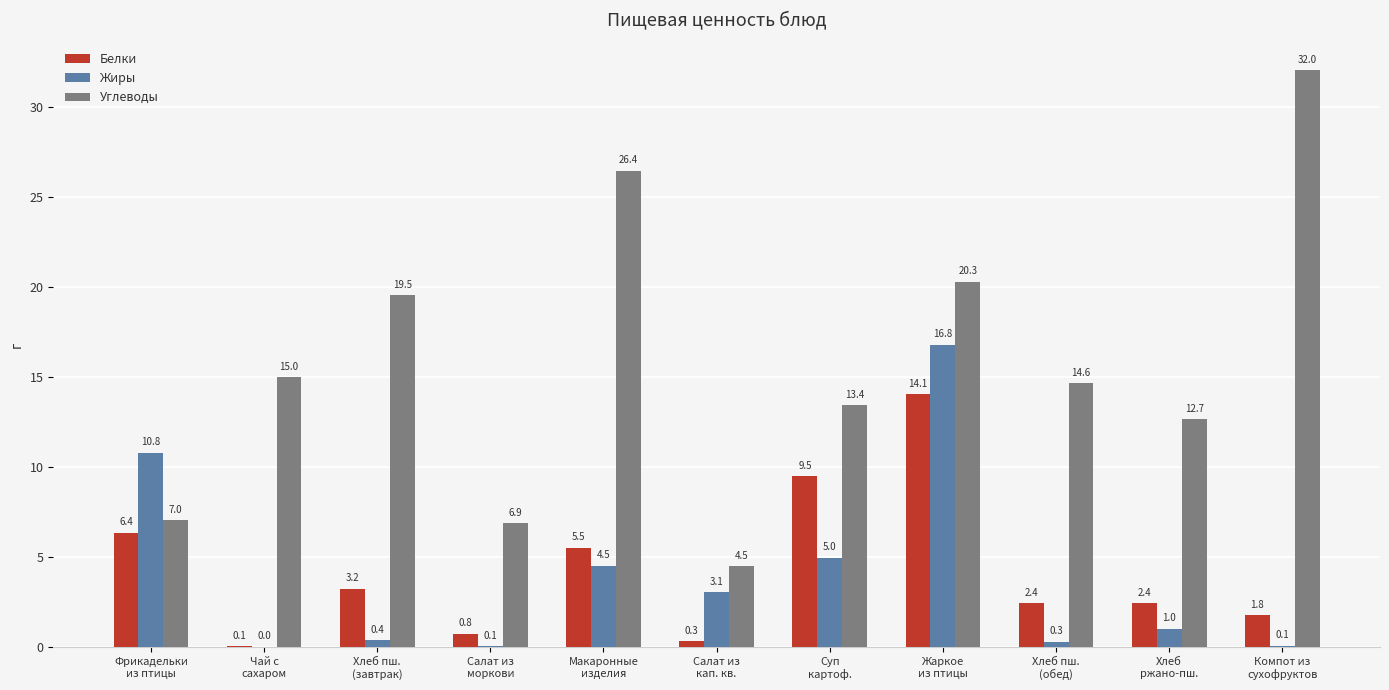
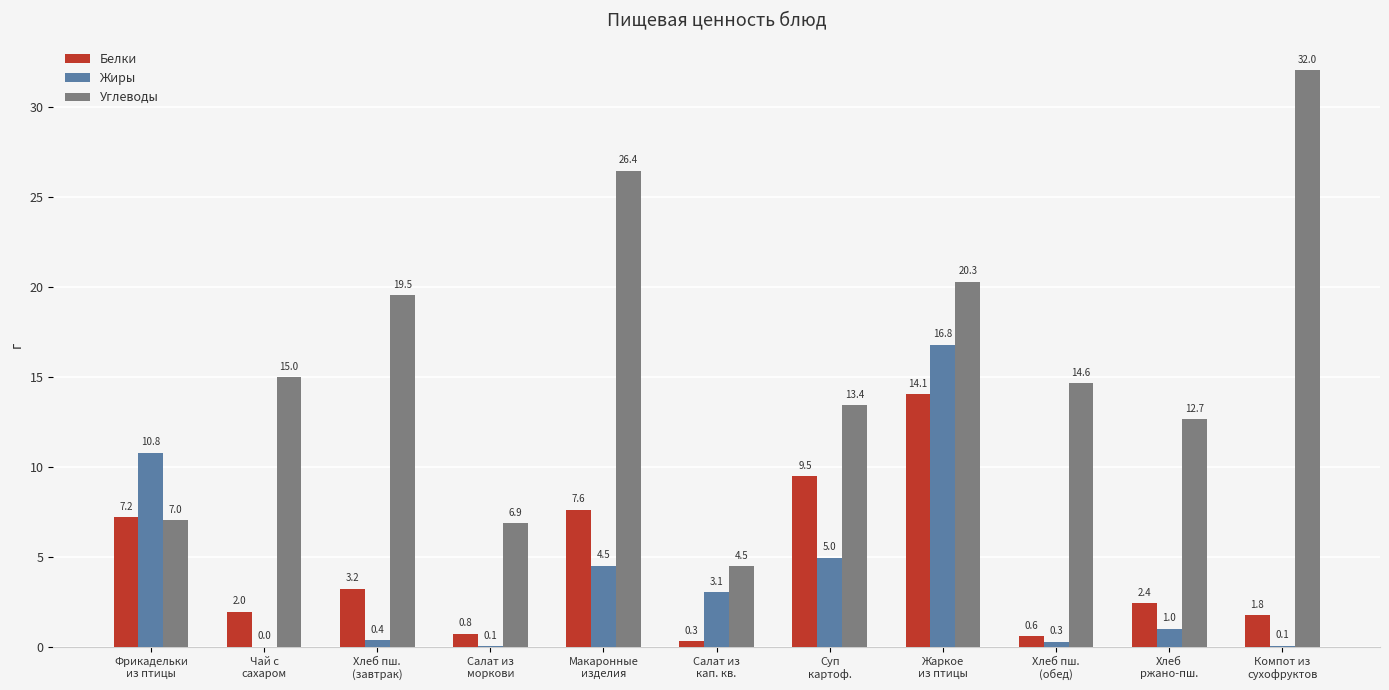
Белки, Фрикадельки из птицы: 6.4 -> 7.2
Белки, Чай с сахаром: 0.1 -> 2.0
Белки, Макаронные изделия: 5.5 -> 7.6
Белки, Хлеб пш. (обед): 2.4 -> 0.6
